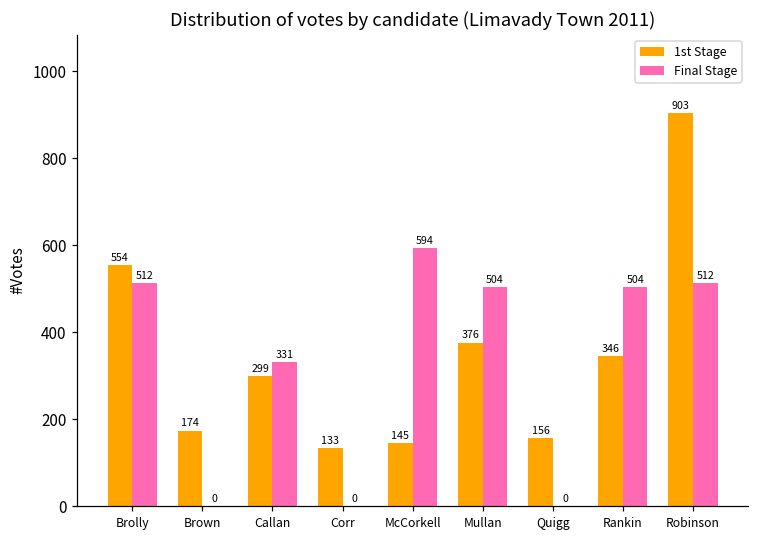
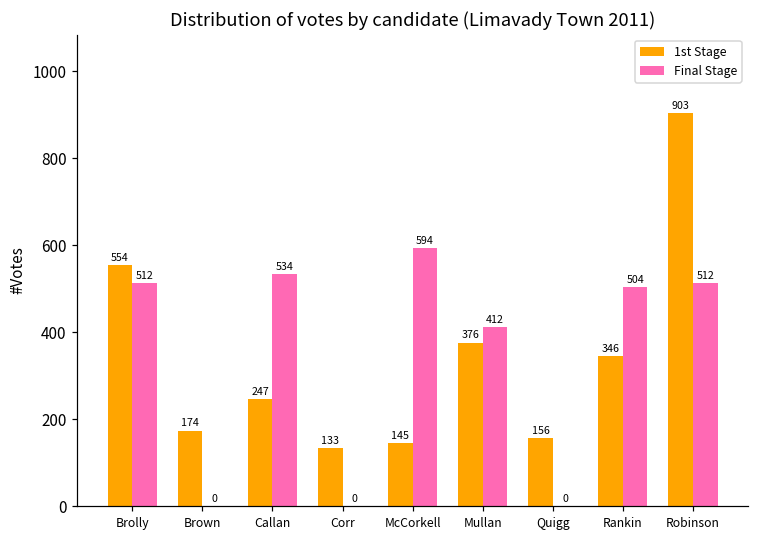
1st Stage, Callan: 299 -> 247
Final Stage, Callan: 331 -> 534
Final Stage, Mullan: 504 -> 412
